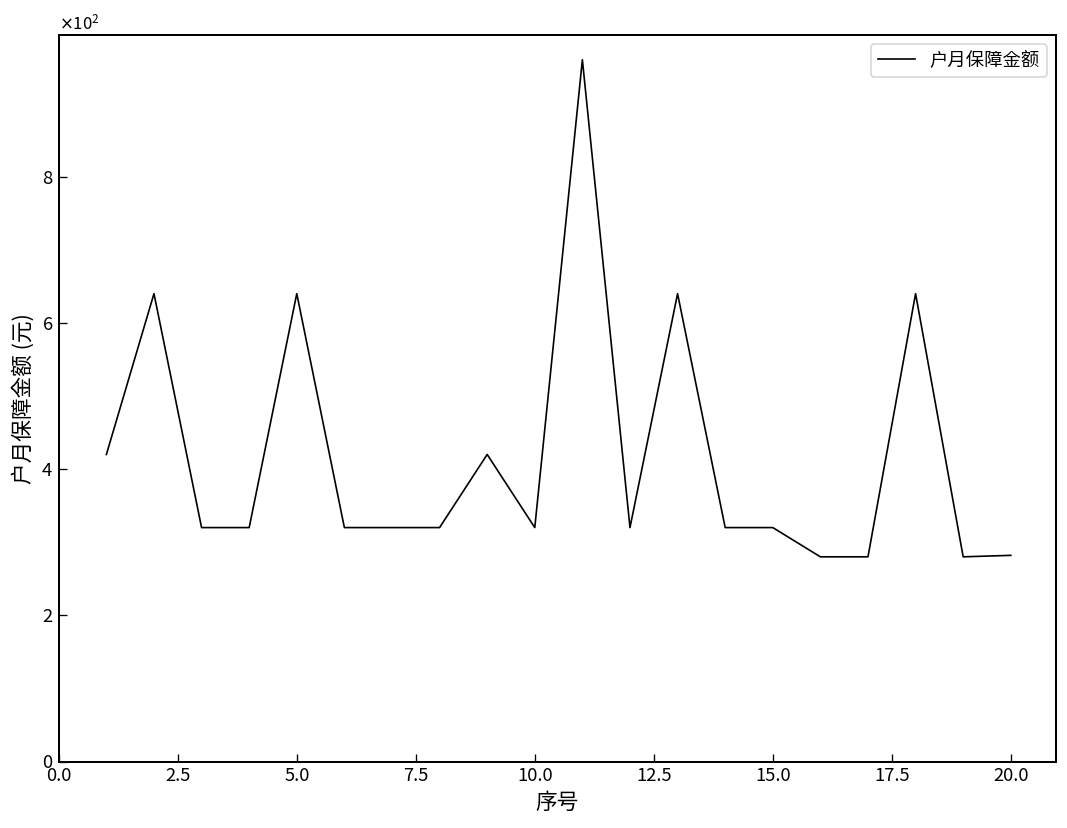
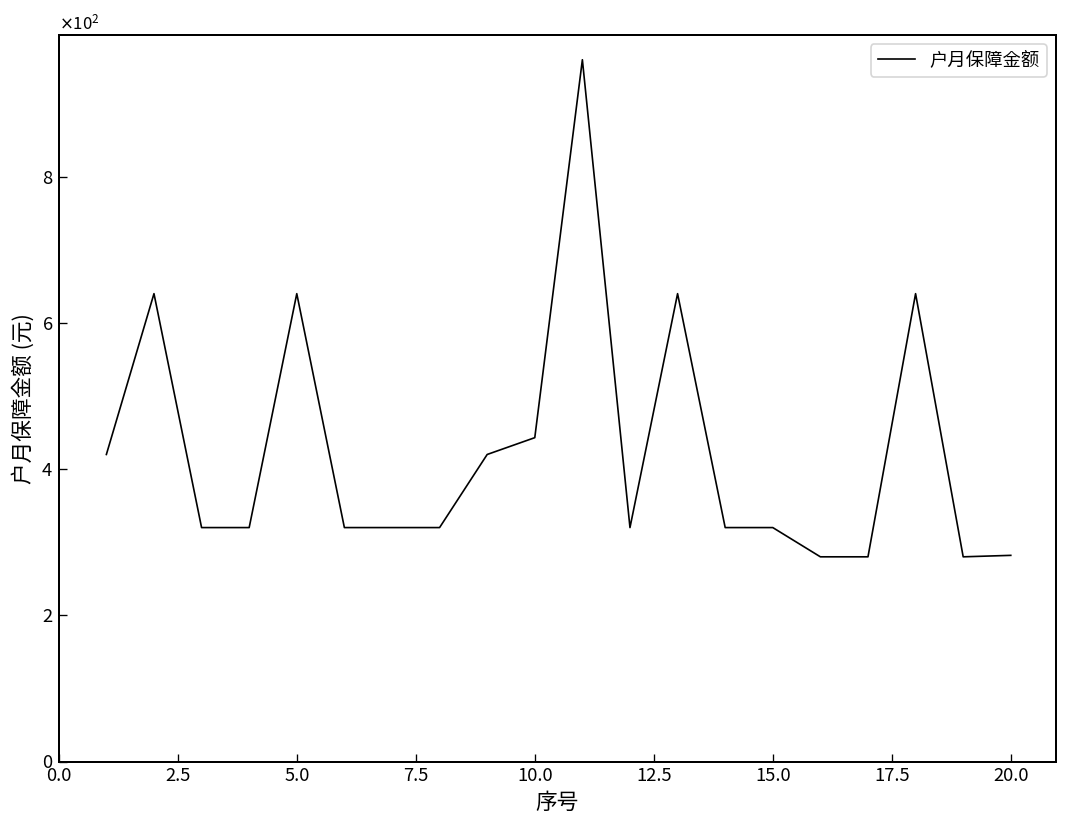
10.0: 320 -> 440
